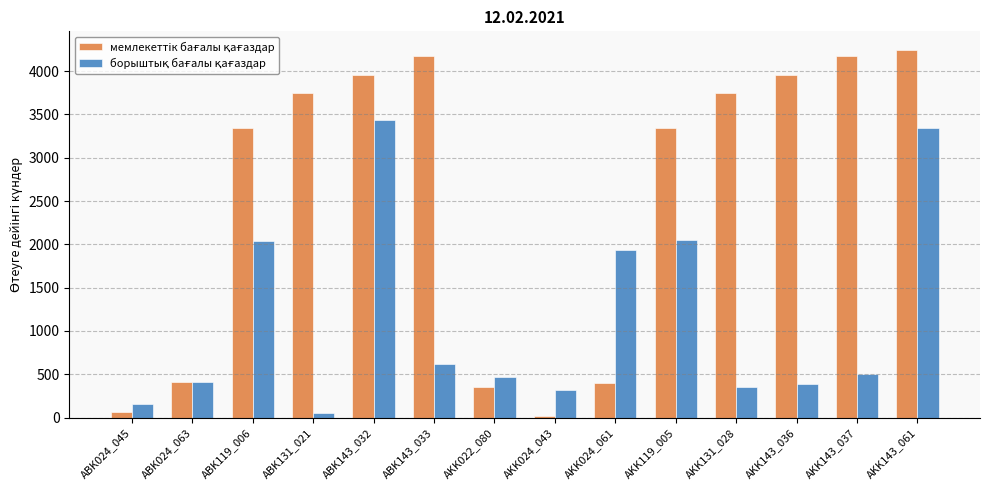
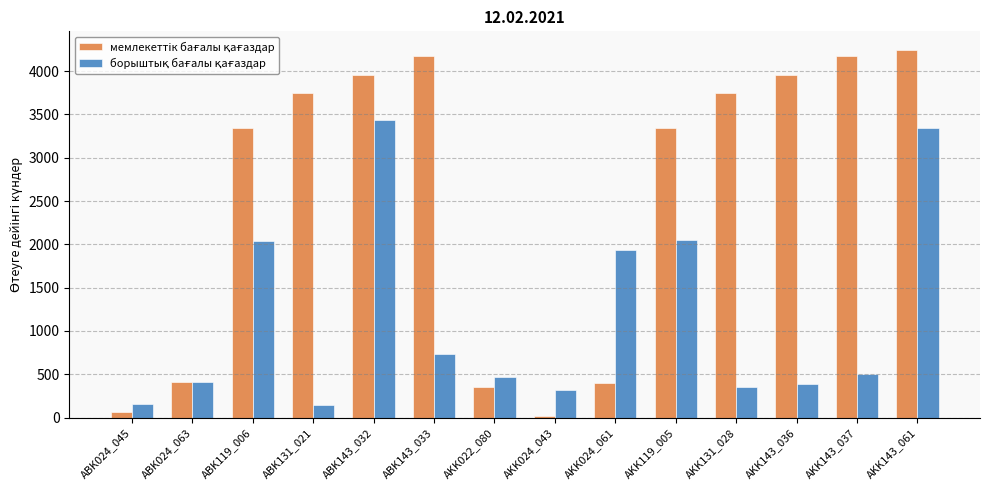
борыштық бағалы қағаздар, ABK131_021: 50 -> 150
борыштық бағалы қағаздар, ABK143_033: 600 -> 700
